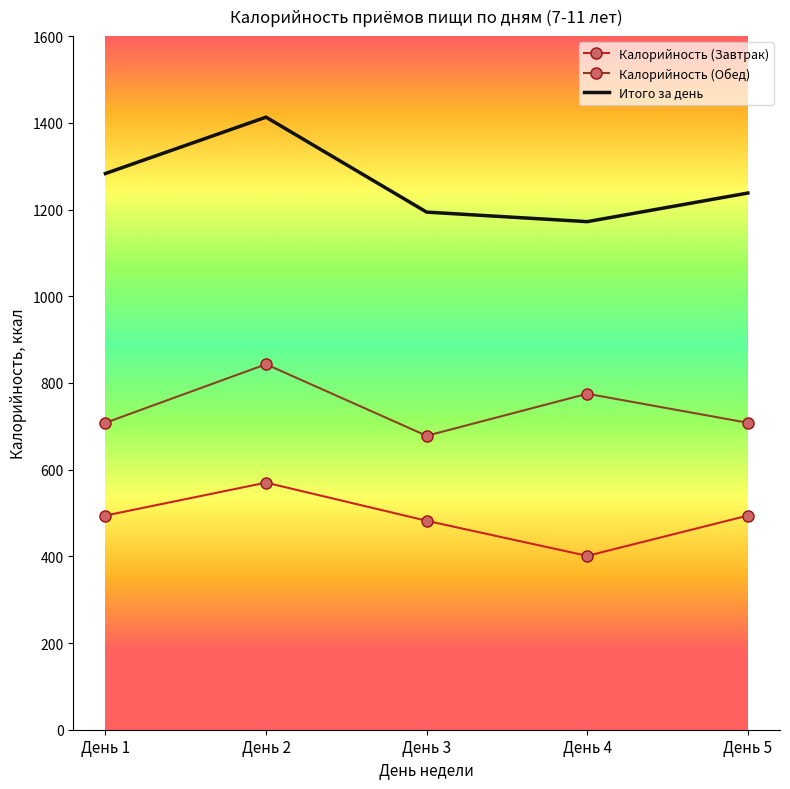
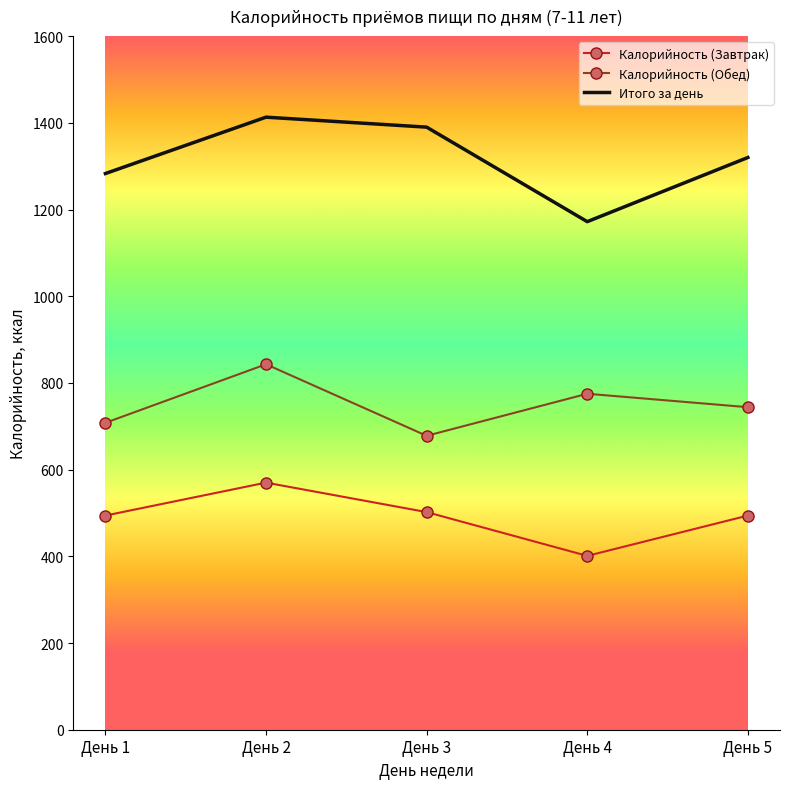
Калорийность (Завтрак), День 3: 480 -> 500
Итого за день, День 3: 1190 -> 1390
Калорийность (Обед), День 5: 710 -> 740
Итого за день, День 5: 1240 -> 1320
